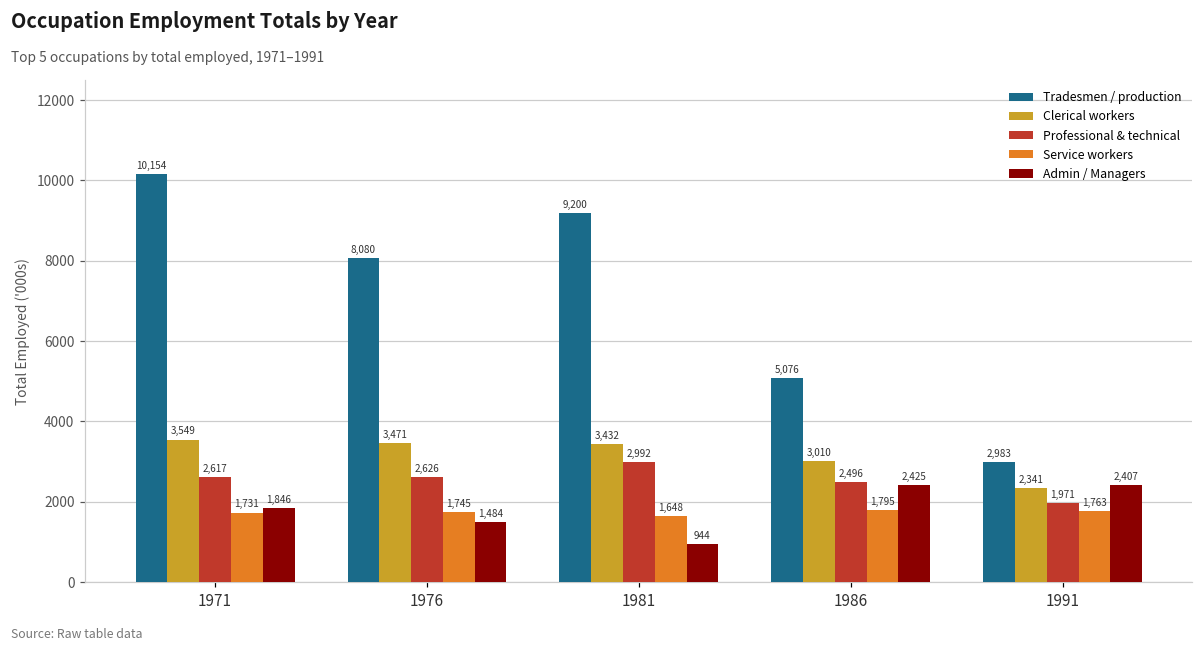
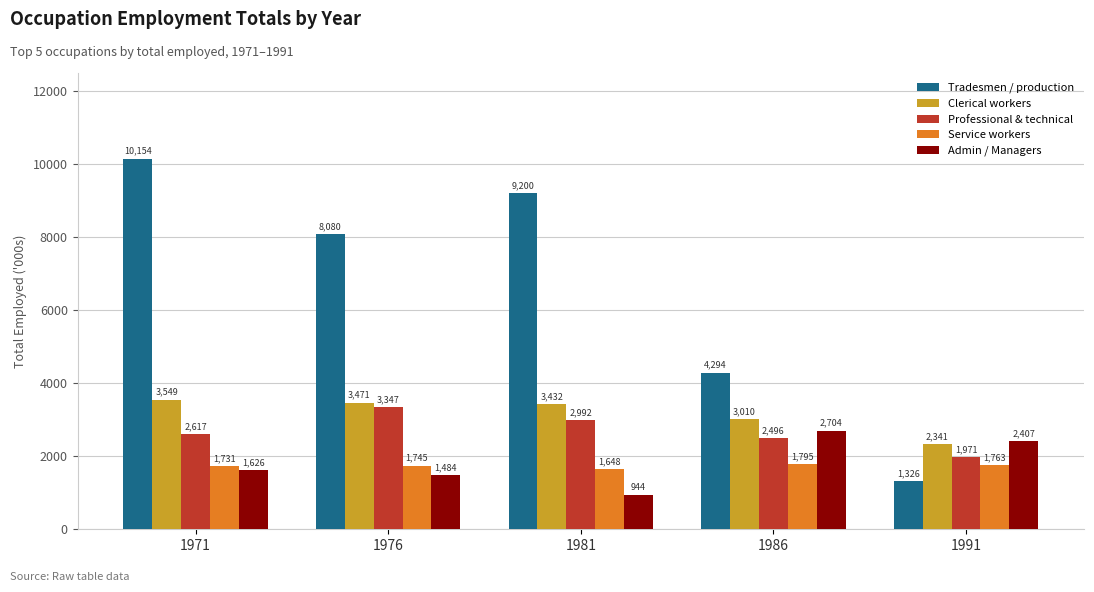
Admin / Managers, 1971: 1,846 -> 1,626
Professional & technical, 1976: 2,626 -> 3,347
Tradesmen / production, 1986: 5,076 -> 4,294
Admin / Managers, 1986: 2,425 -> 2,704
Tradesmen / production, 1991: 2,983 -> 1,326
